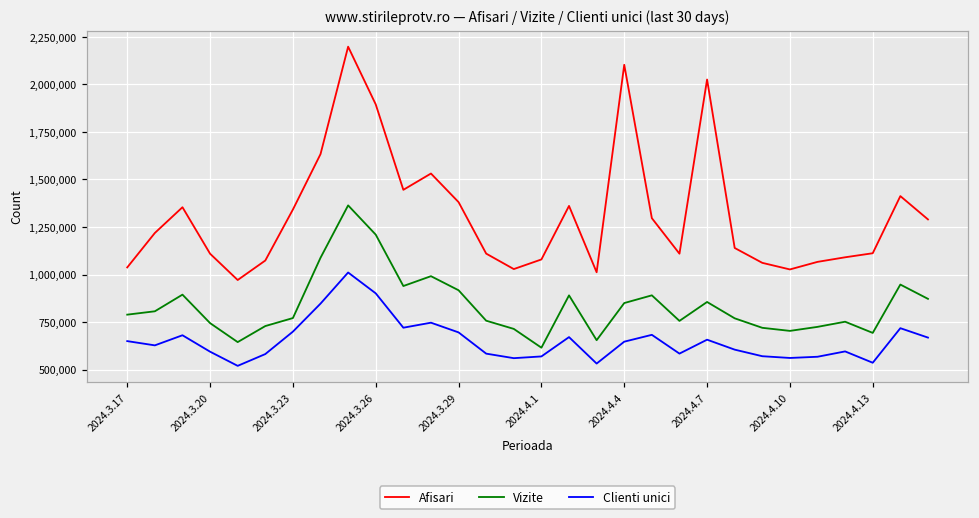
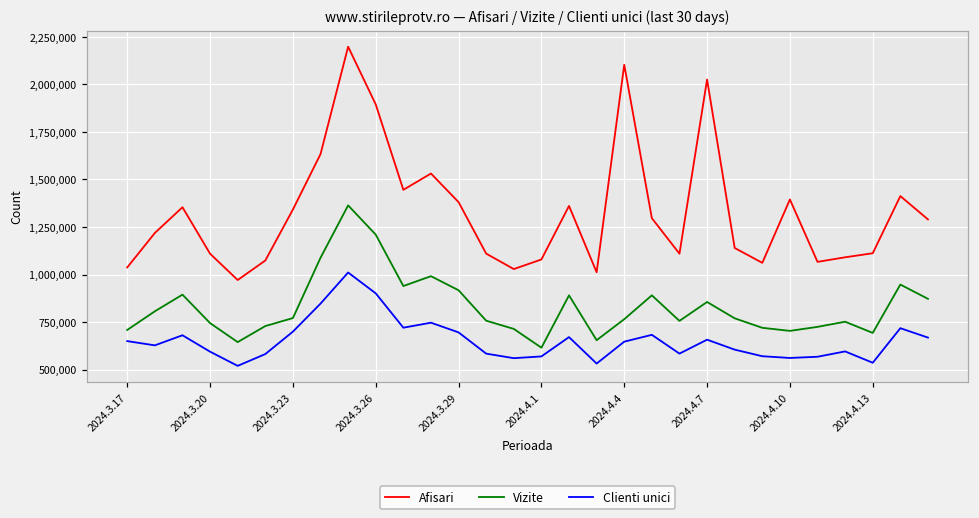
Vizite, 2024.3.17: 790,000 -> 710,000
Vizite, 2024.4.4: 850,000 -> 770,000
Afisari, 2024.4.10: 1,030,000 -> 1,390,000
